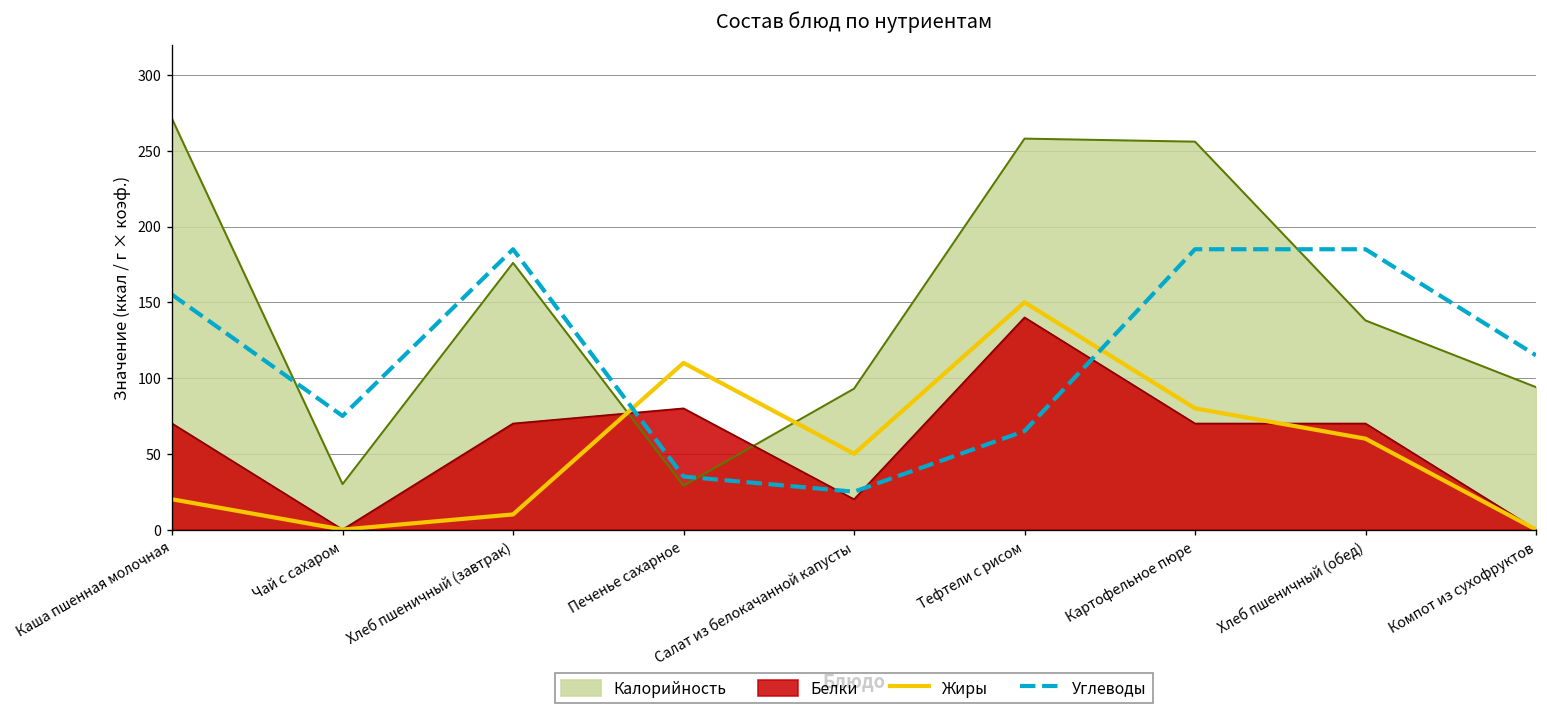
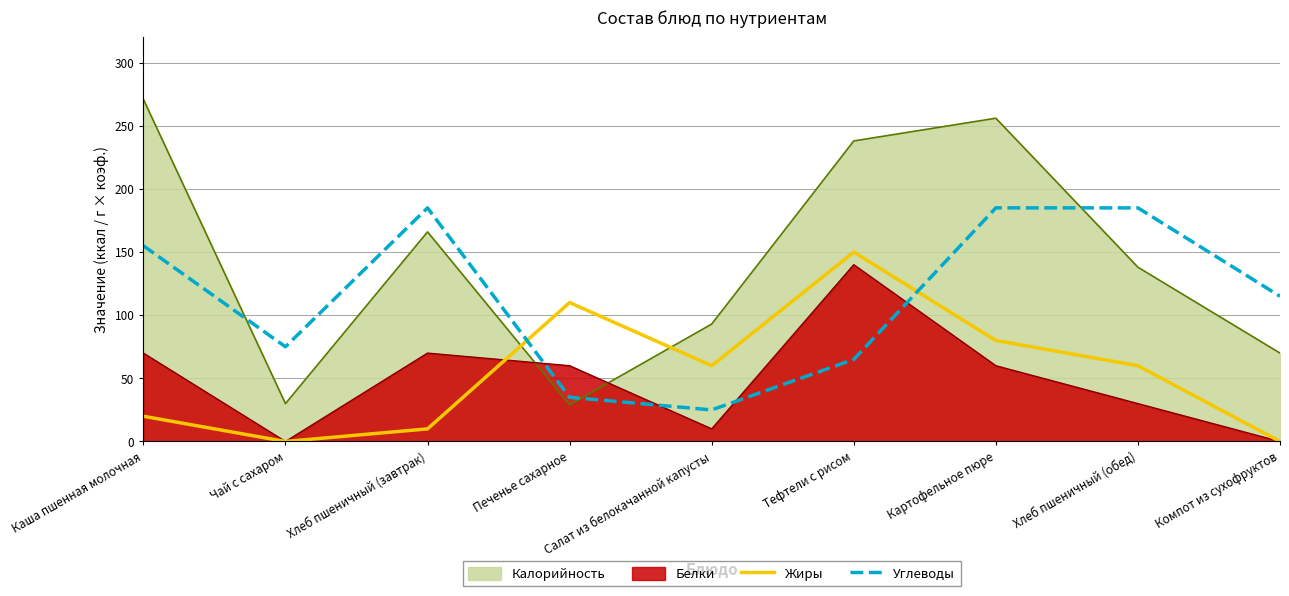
Калорийность, Хлеб пшеничный (завтрак): 176 -> 166
Белки, Печенье сахарное: 80 -> 60
Белки, Салат из белокачанной капусты: 20 -> 10
Жиры, Салат из белокачанной капусты: 50 -> 60
Калорийность, Тефтели с рисом: 258 -> 238
Белки, Картофельное пюре: 70 -> 60
Белки, Хлеб пшеничный (обед): 70 -> 30
Калорийность, Компот из сухофруктов: 94 -> 70
